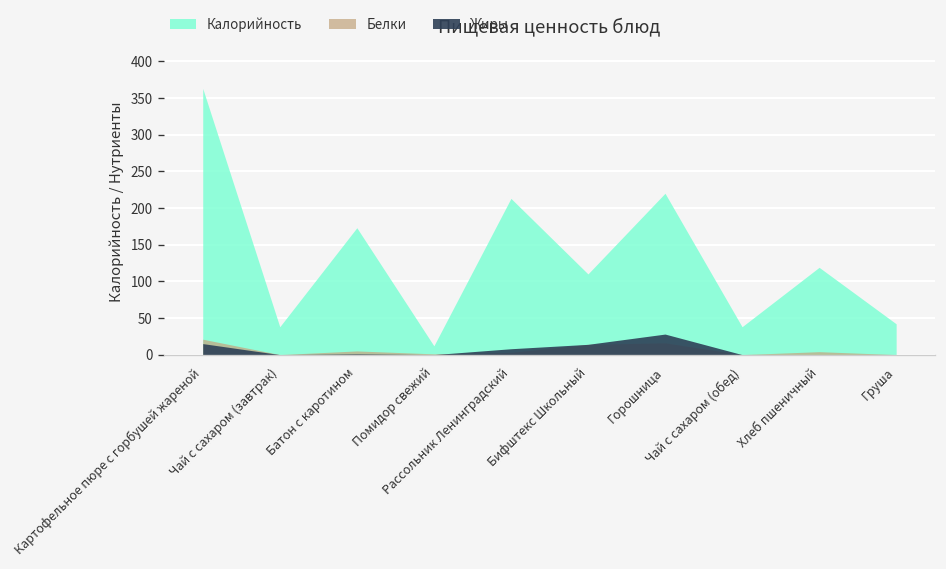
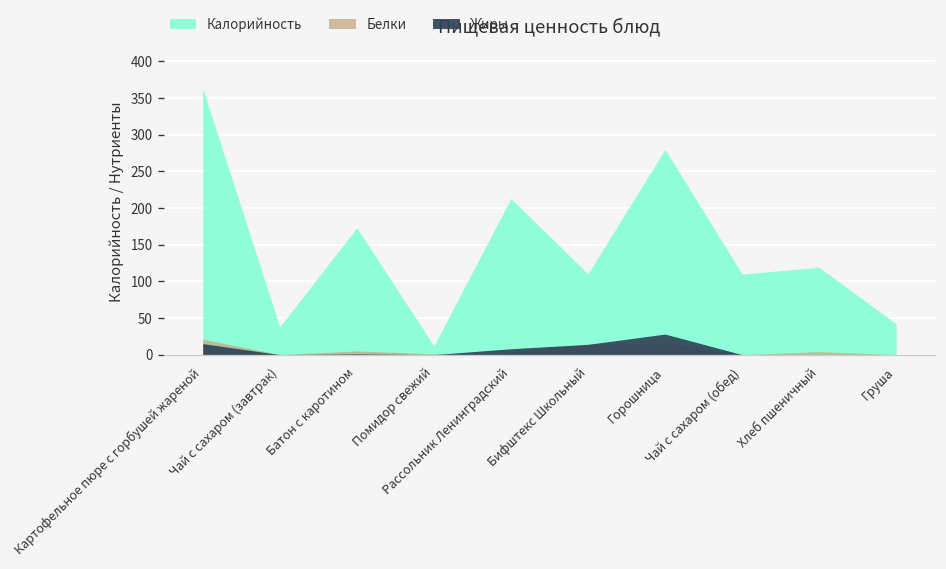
Калорийность, Горошница: 220 -> 280
Калорийность, Чай с сахаром (обед): 40 -> 110
